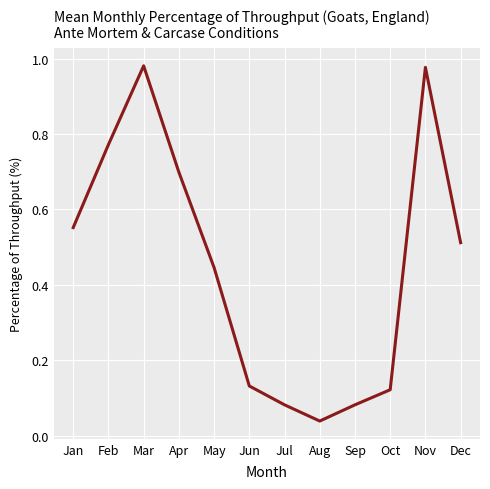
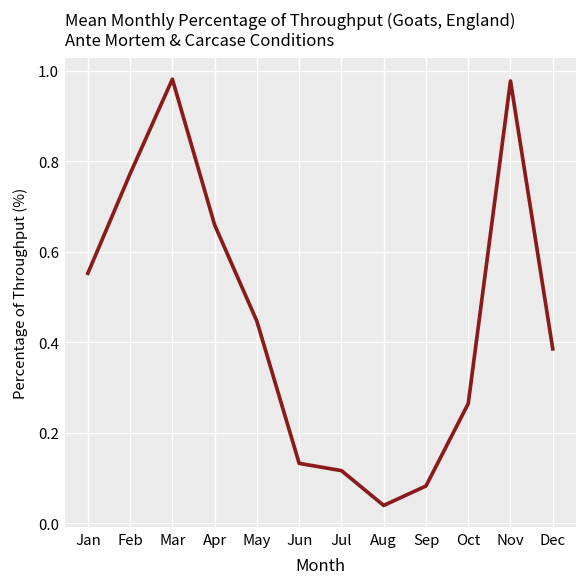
Apr: 0.70 -> 0.66
Jul: 0.08 -> 0.12
Oct: 0.12 -> 0.26
Dec: 0.51 -> 0.39
